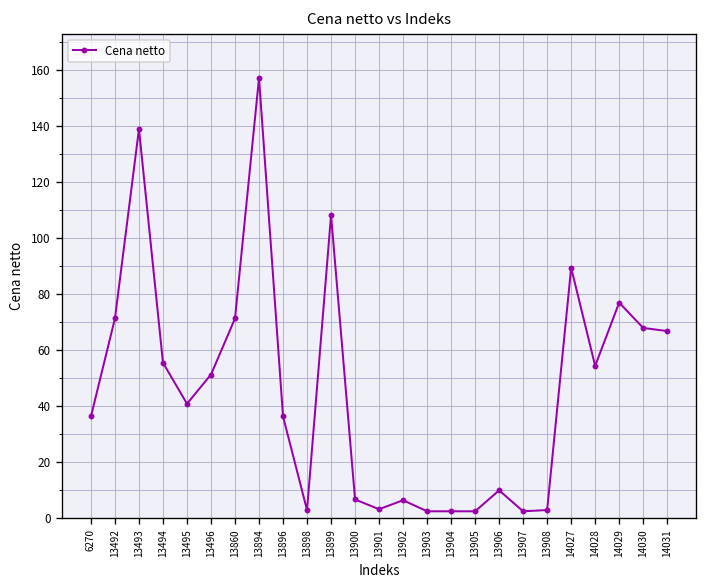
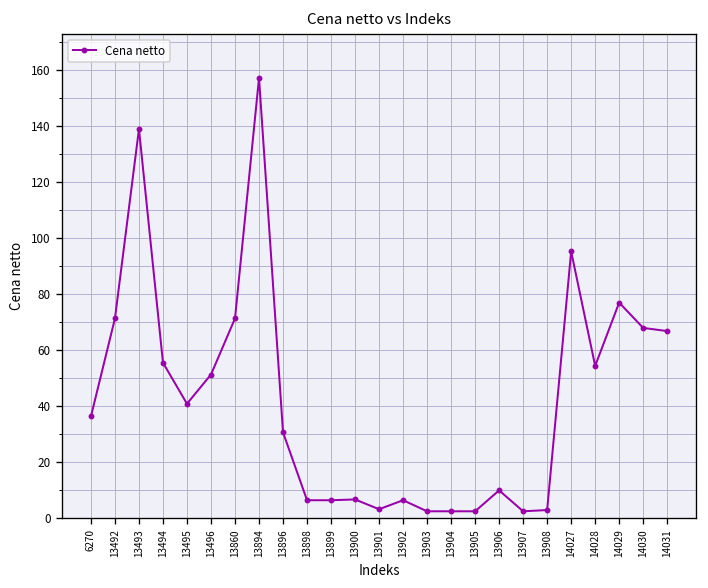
13896: 36 -> 31
13898: 3 -> 6
13899: 108 -> 6
14027: 89 -> 95
